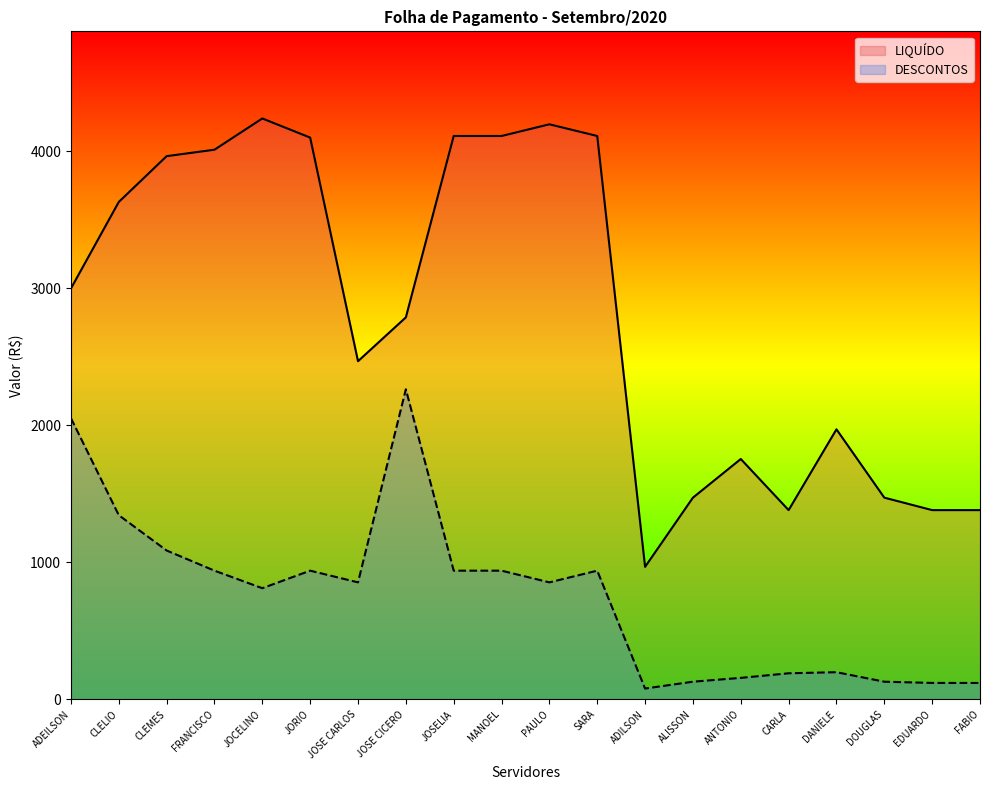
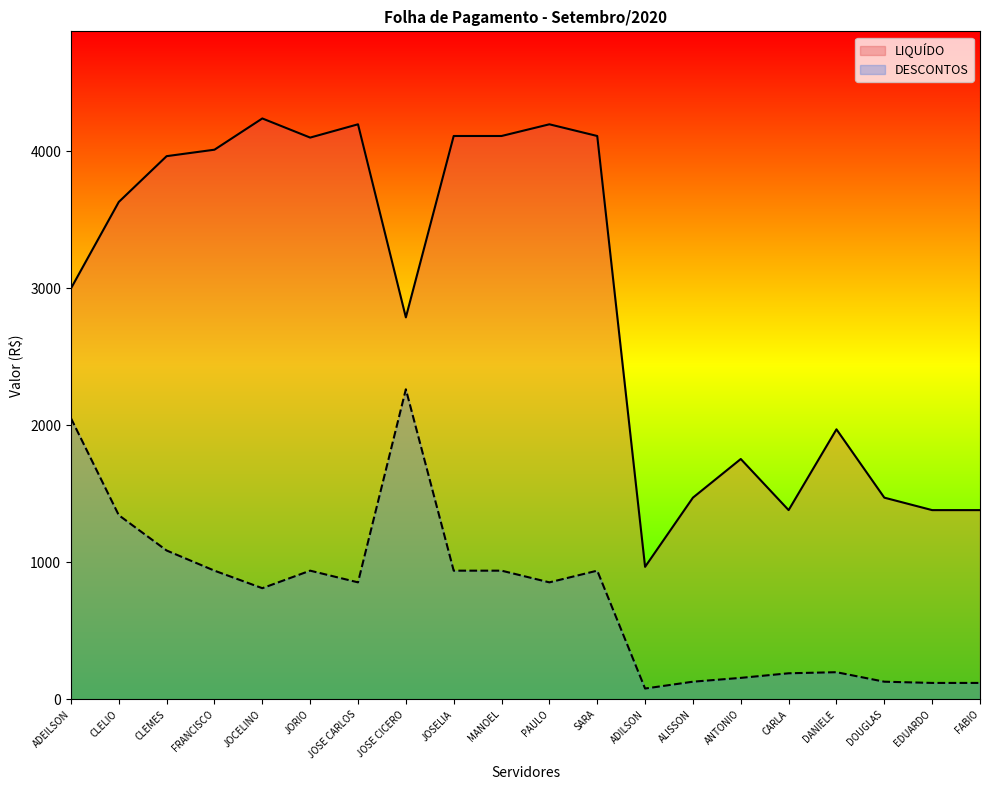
LIQUÍDO, JOSE CARLOS: 2470 -> 4200
